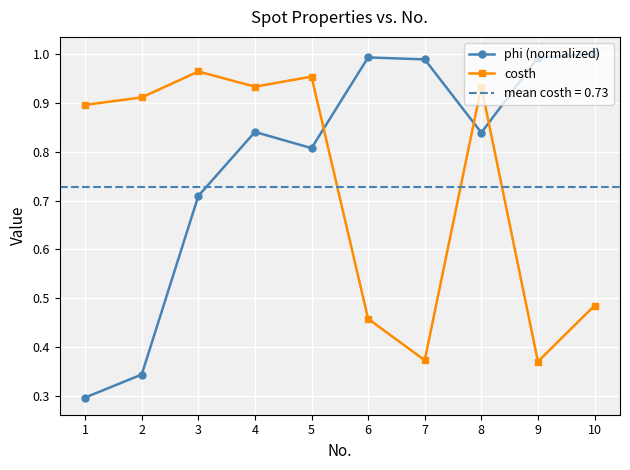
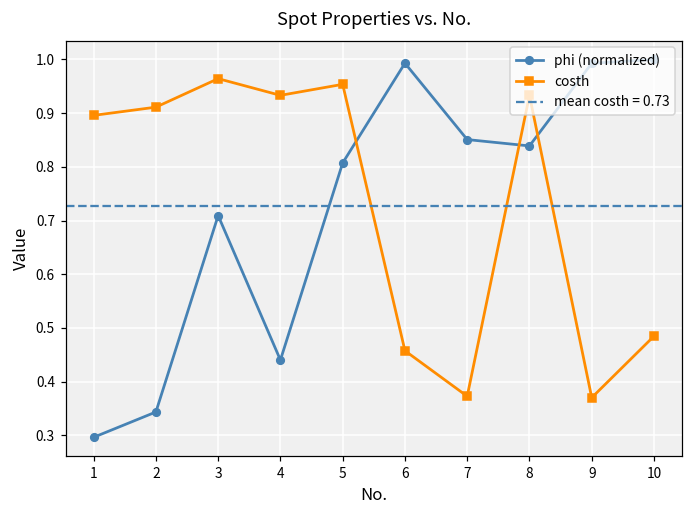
phi (normalized), 4: 0.84 -> 0.44
phi (normalized), 7: 0.99 -> 0.85
